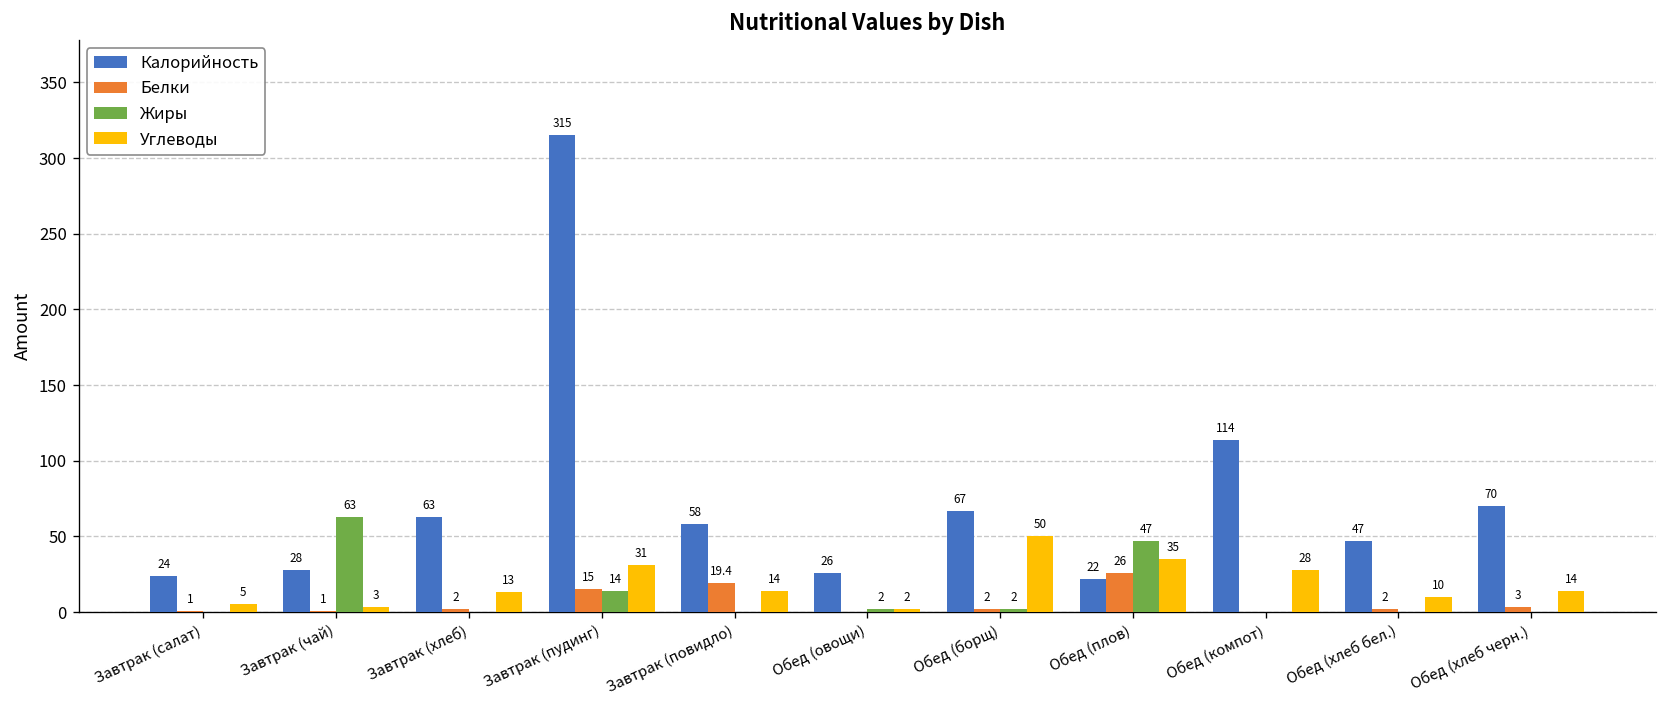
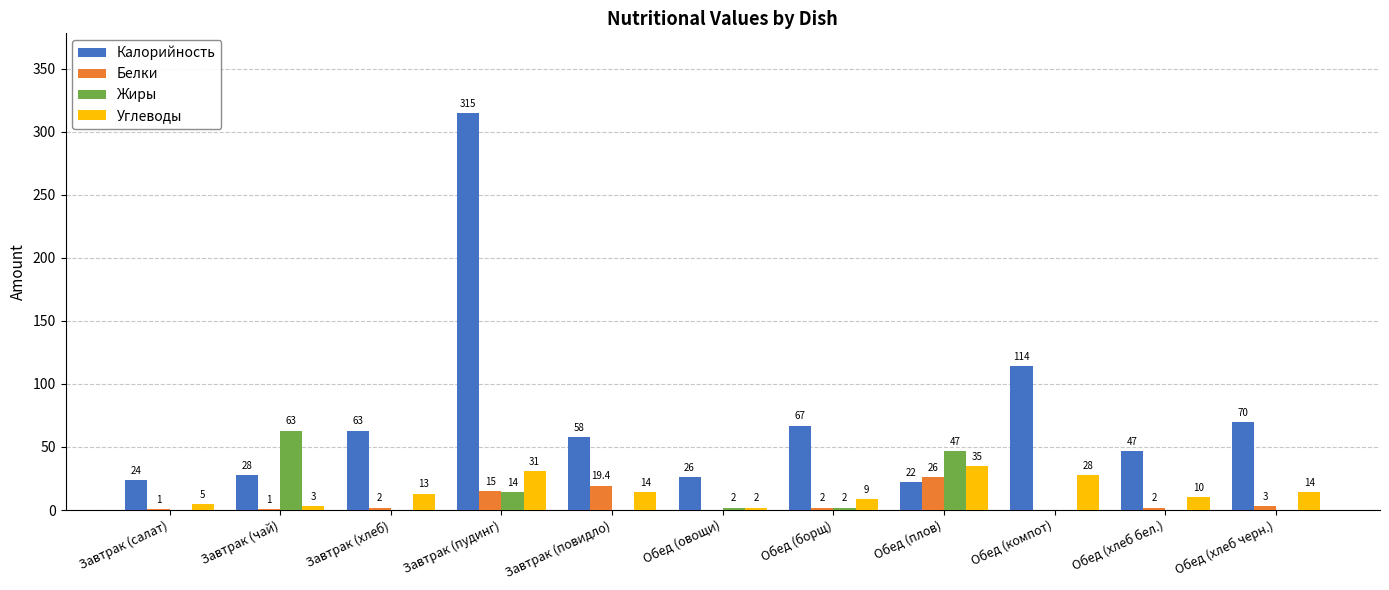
Углеводы, Обед (борщ): 50 -> 9
